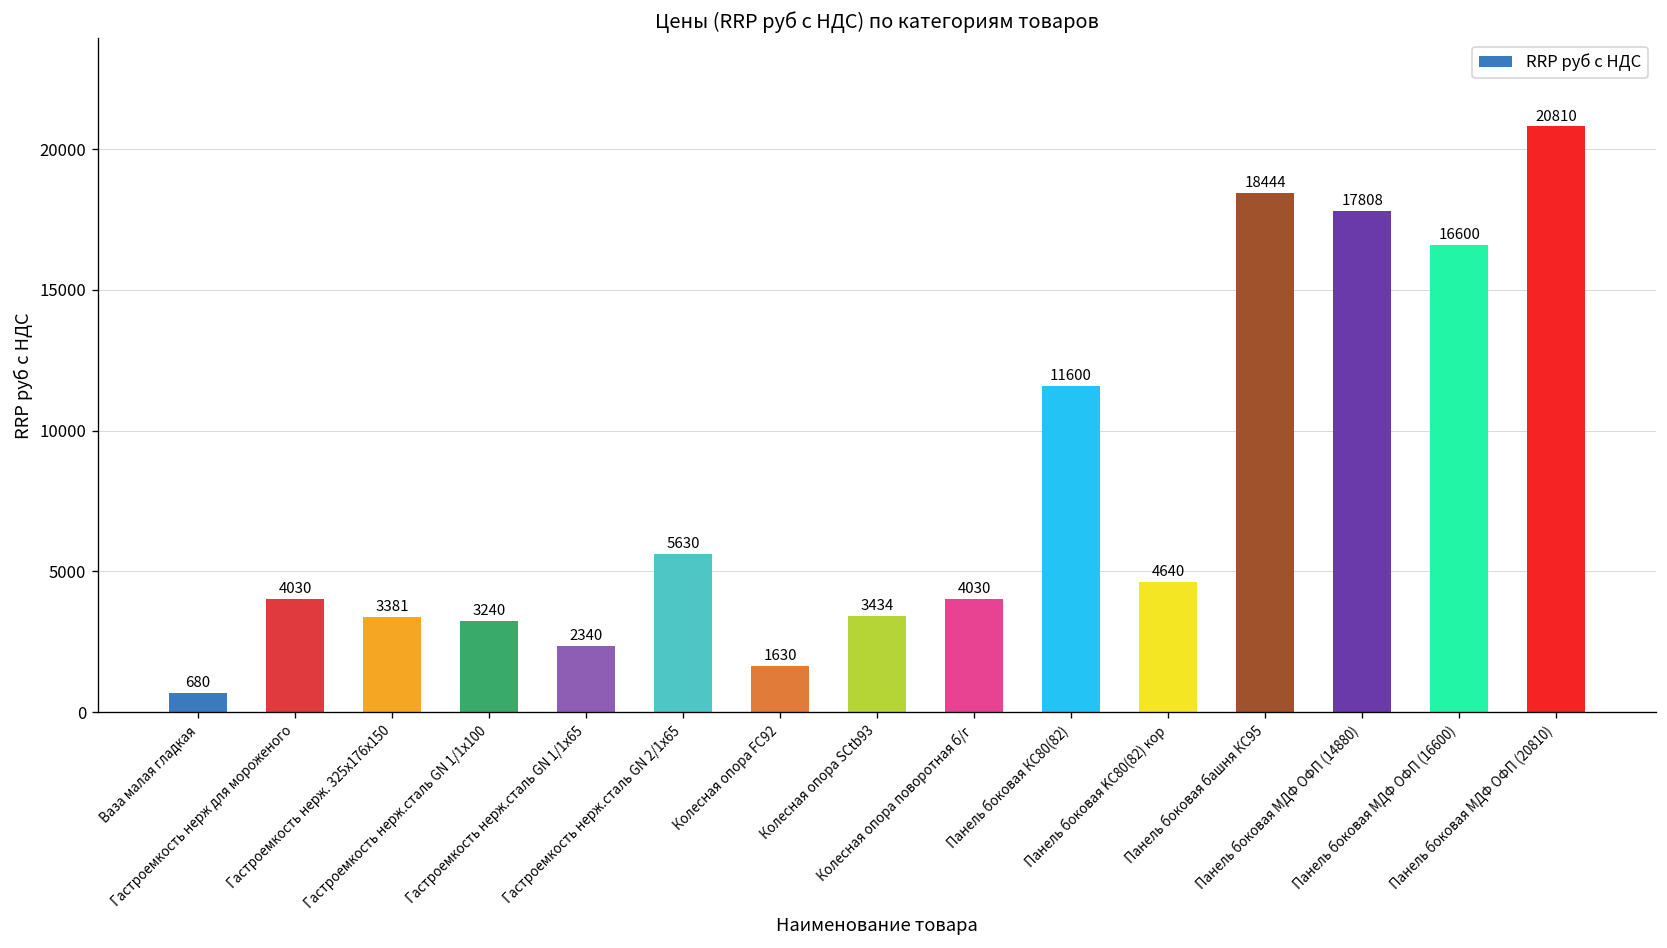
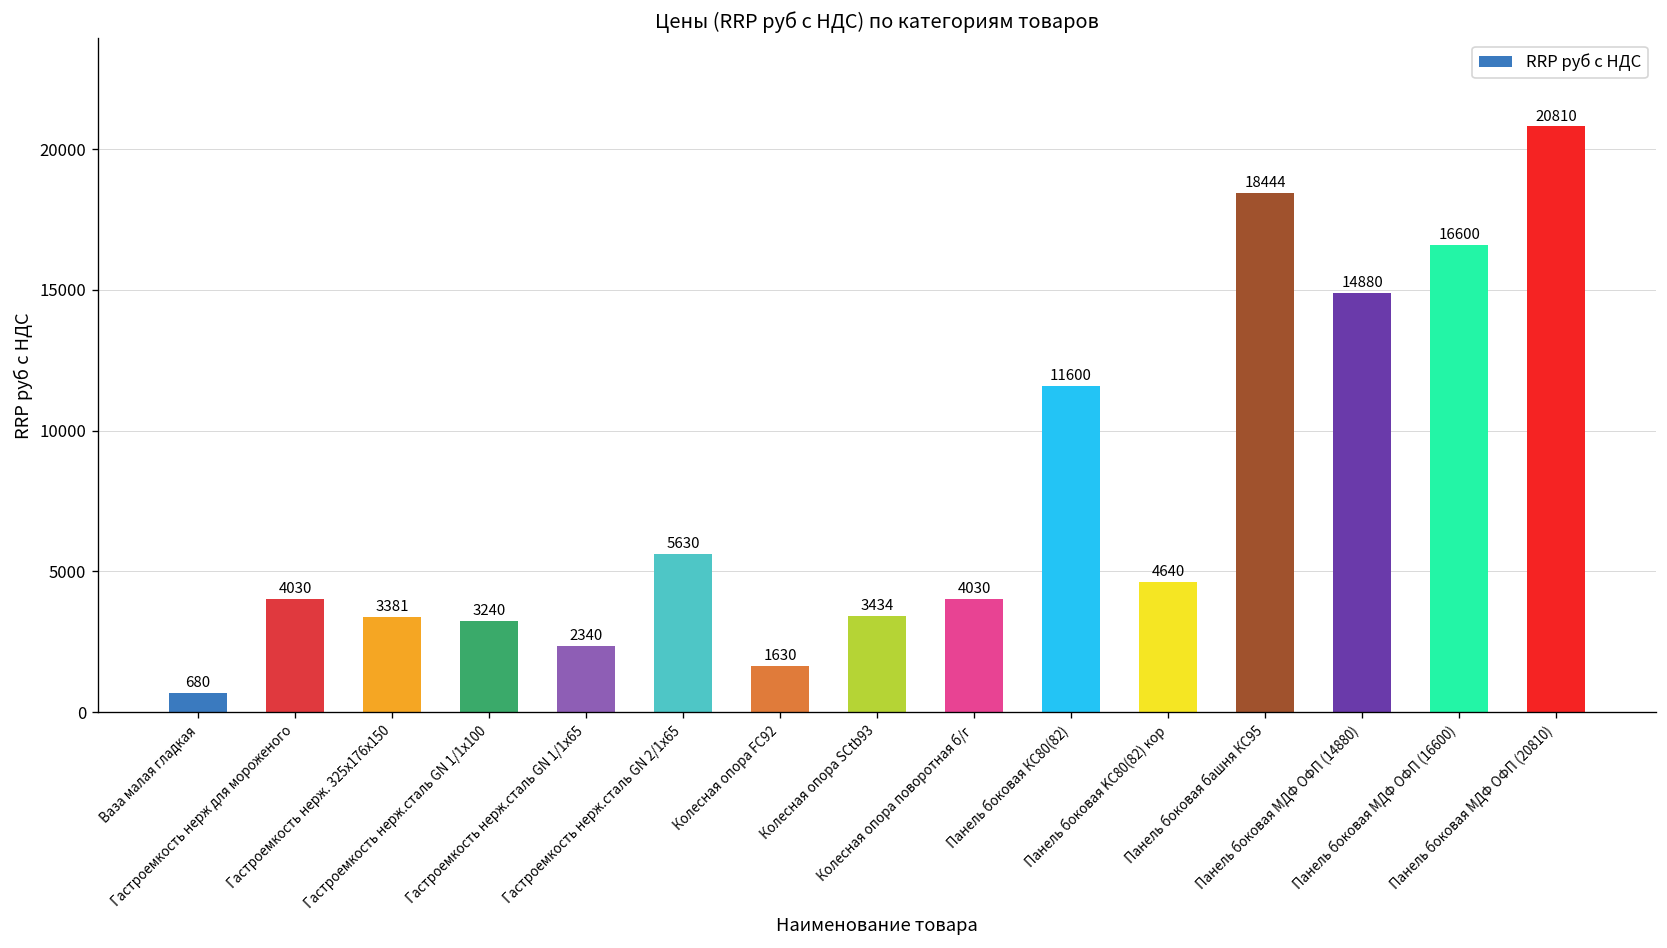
Панель боковая МДФ ОФП (14880): 17808 -> 14880
